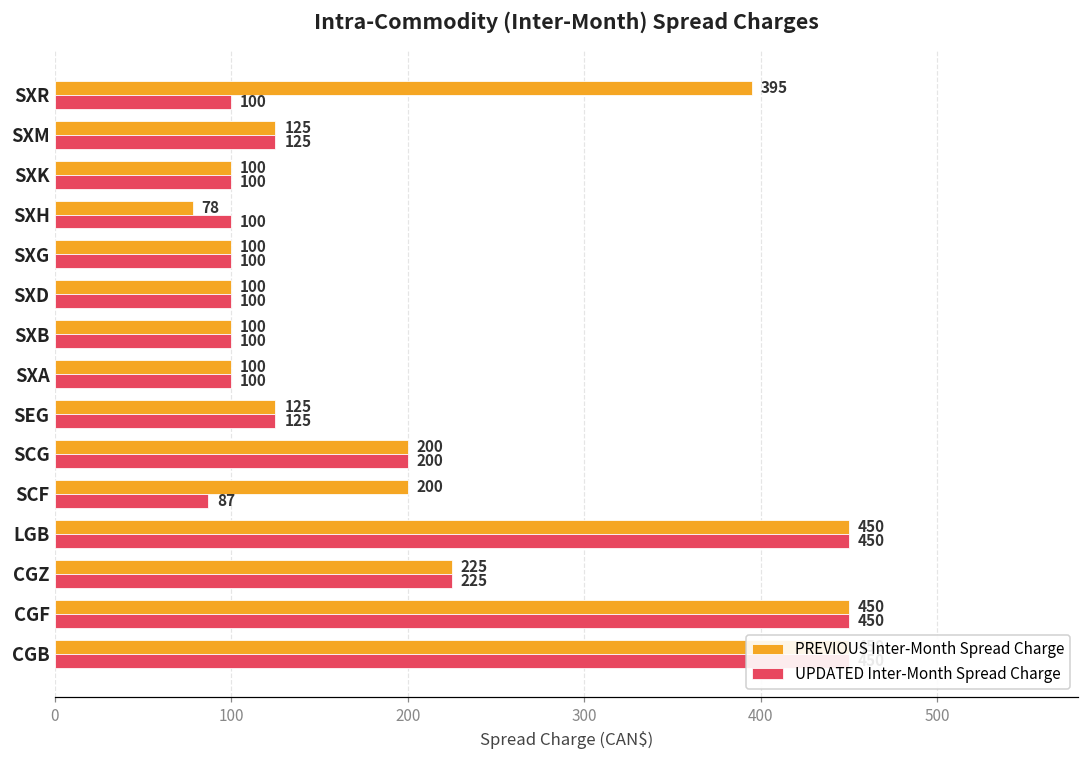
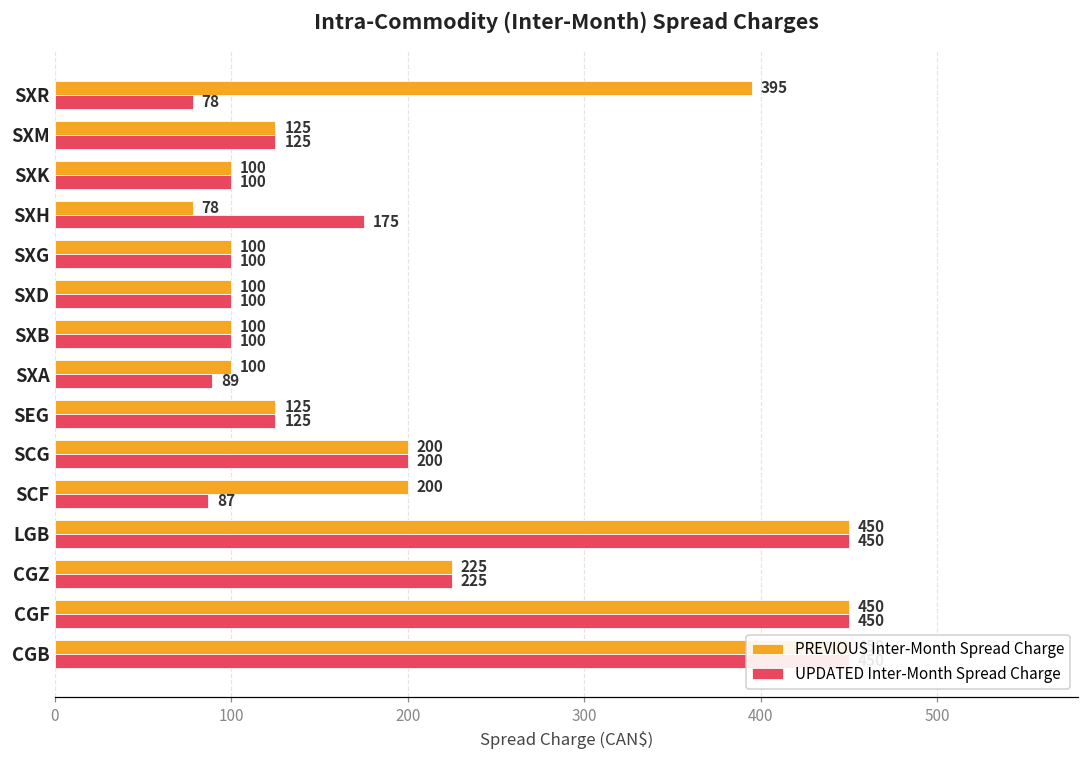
UPDATED Inter-Month Spread Charge, SXR: 100 -> 78
UPDATED Inter-Month Spread Charge, SXH: 100 -> 175
UPDATED Inter-Month Spread Charge, SXA: 100 -> 89
